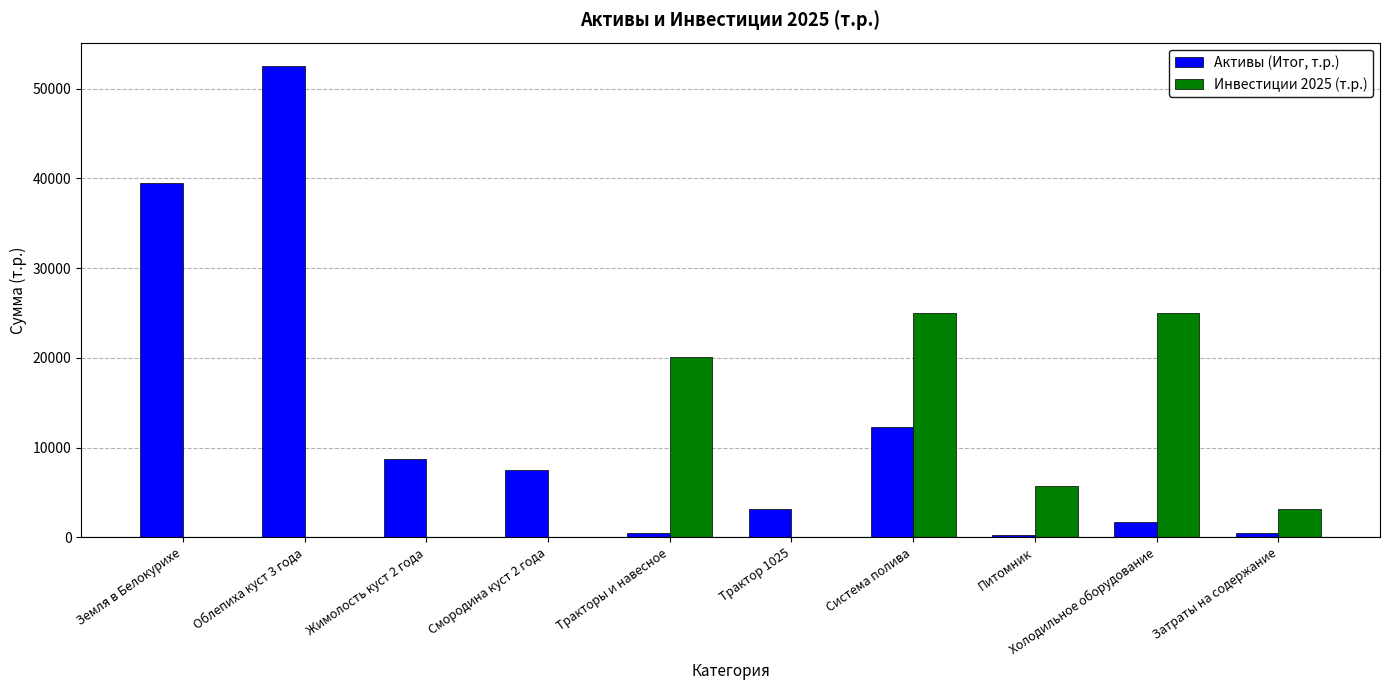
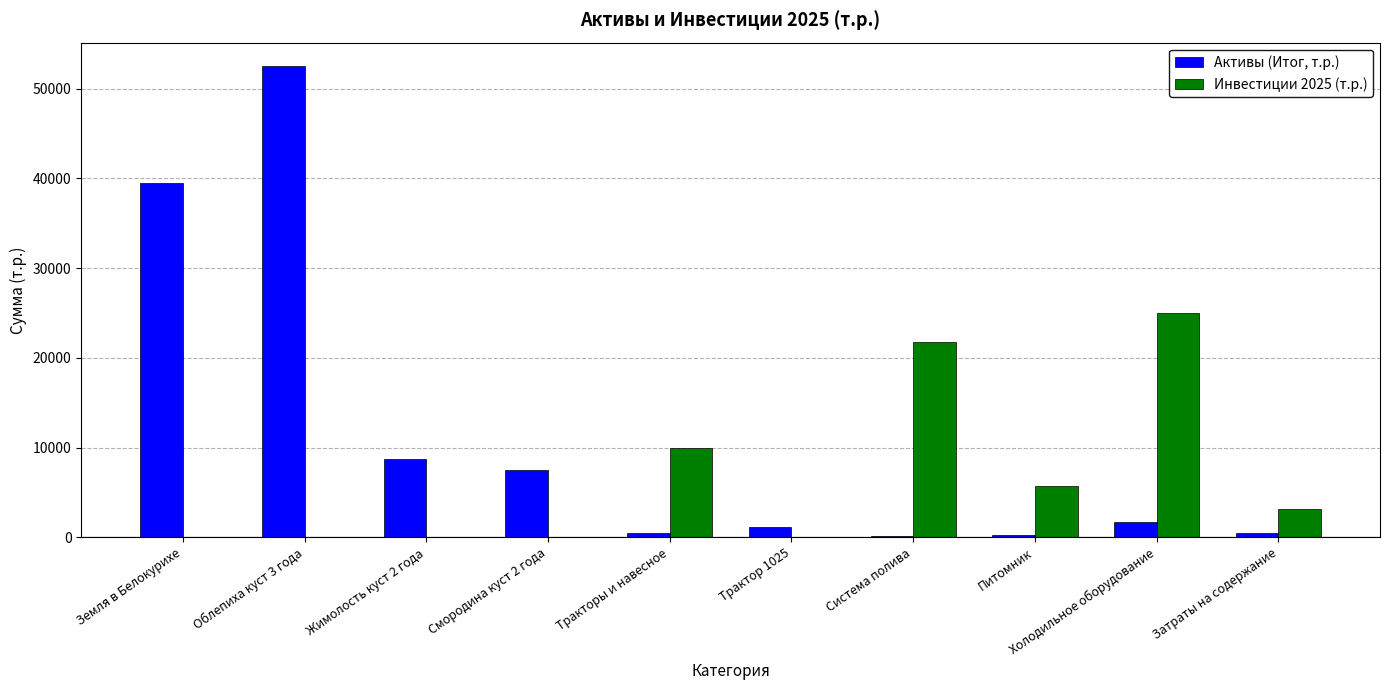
Инвестиции 2025 (т.р.), Тракторы и навесное: 20000 -> 10000
Активы (Итог, т.р.), Трактор 1025: 3000 -> 1000
Активы (Итог, т.р.), Система полива: 12000 -> 0
Инвестиции 2025 (т.р.), Система полива: 25000 -> 22000
